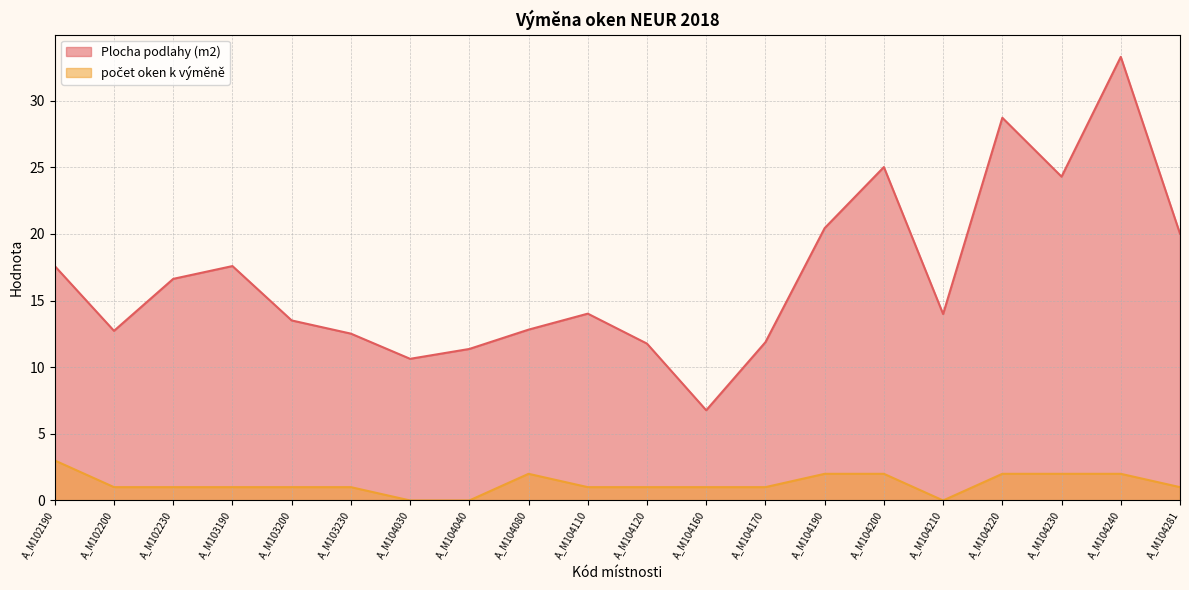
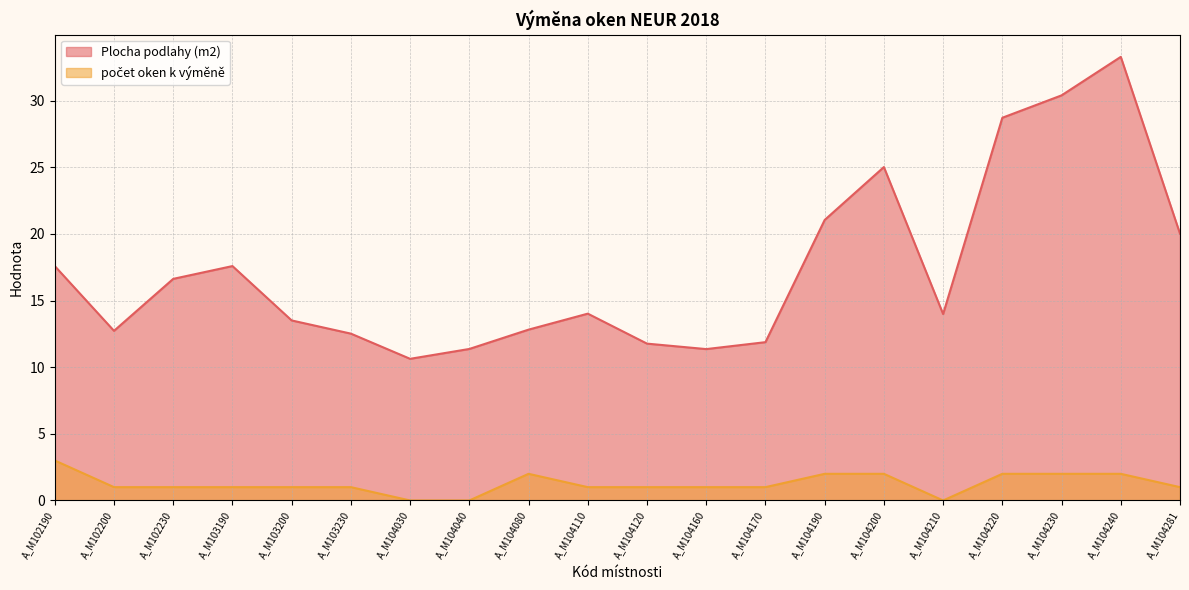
Plocha podlahy (m2), A_M104160: 6.8 -> 11.4
Plocha podlahy (m2), A_M104190: 20.4 -> 21.1
Plocha podlahy (m2), A_M104230: 24.3 -> 30.4
